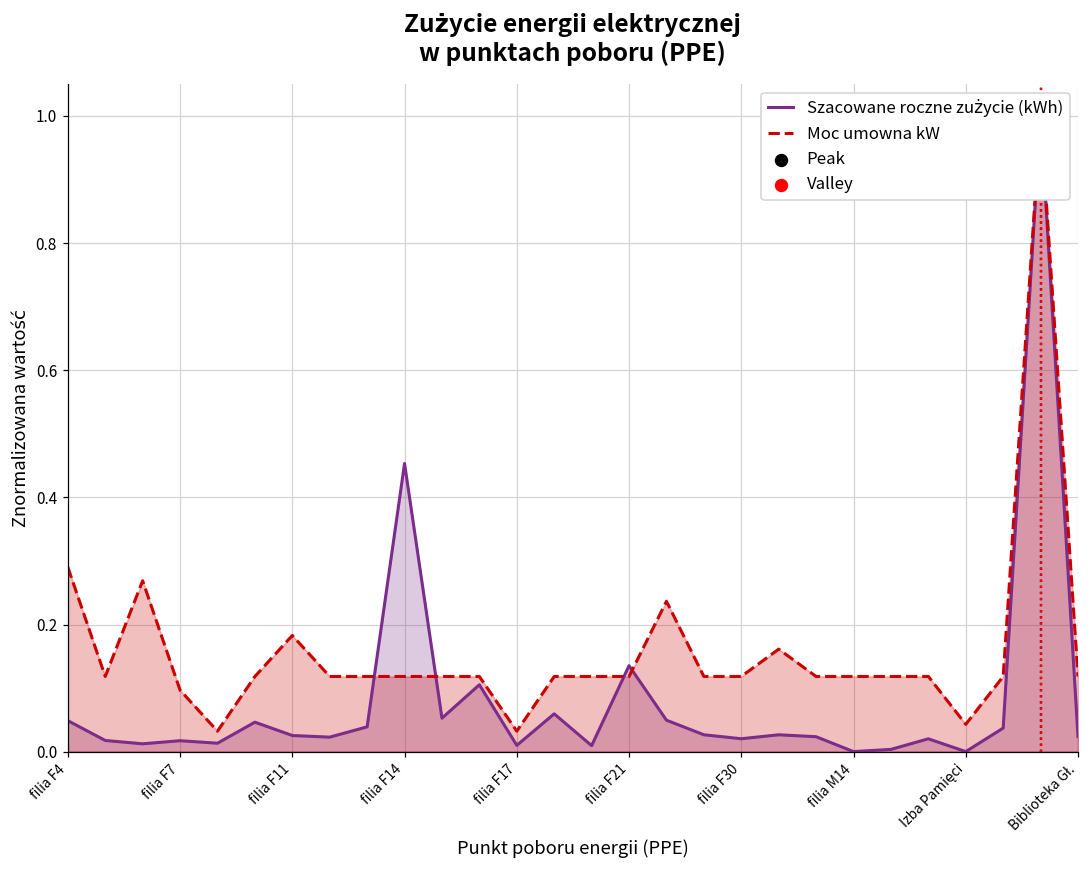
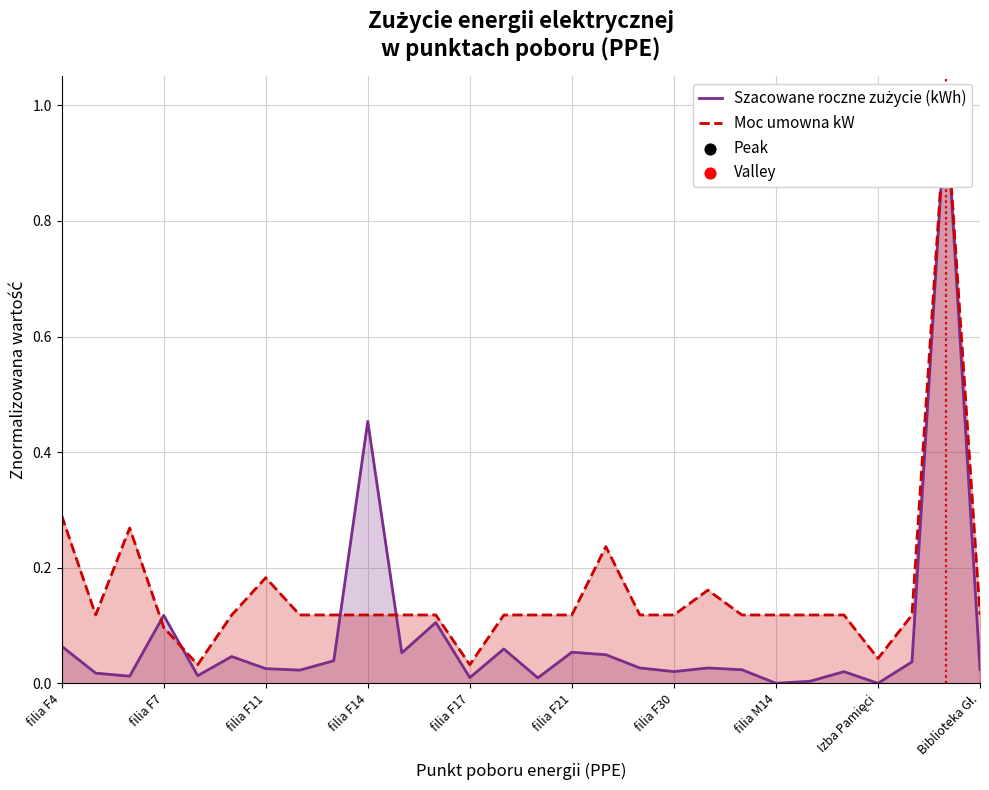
Szacowane roczne zużycie (kWh), filia F4: 0.05 -> 0.06
Szacowane roczne zużycie (kWh), filia F7: 0.02 -> 0.12
Szacowane roczne zużycie (kWh), filia F21: 0.14 -> 0.05
